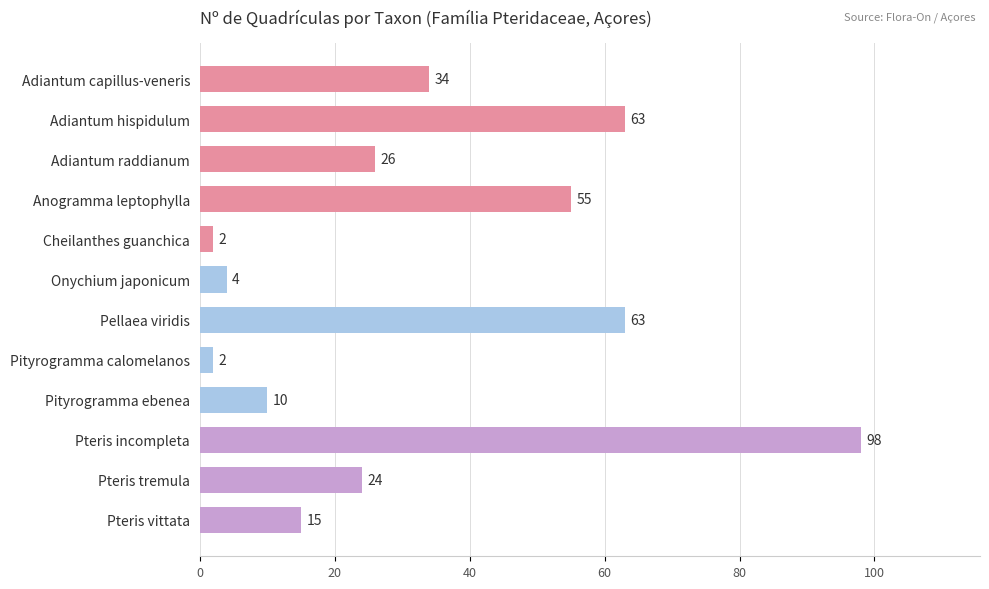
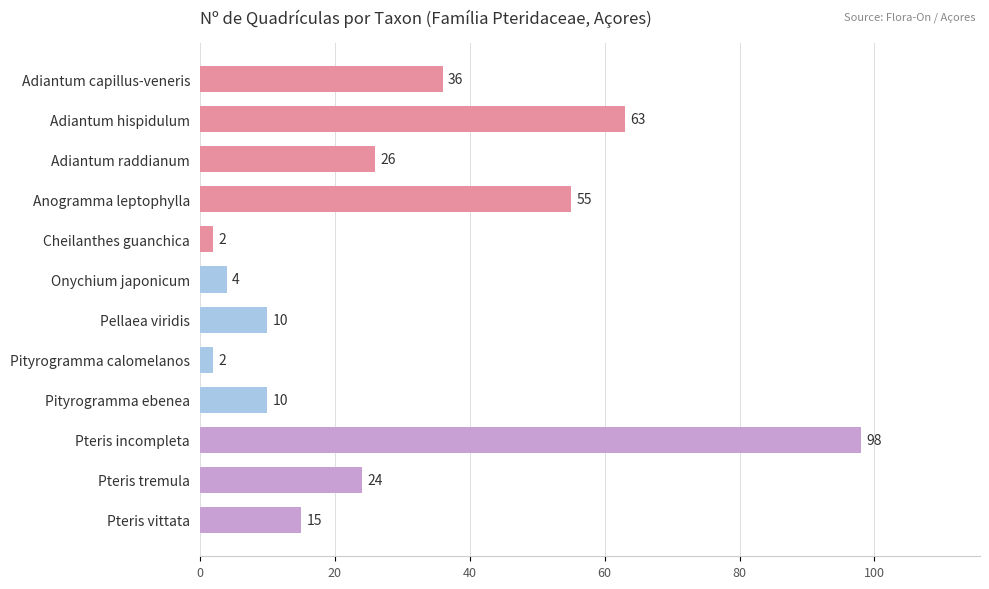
Adiantum capillus-veneris: 34 -> 36
Pellaea viridis: 63 -> 10
